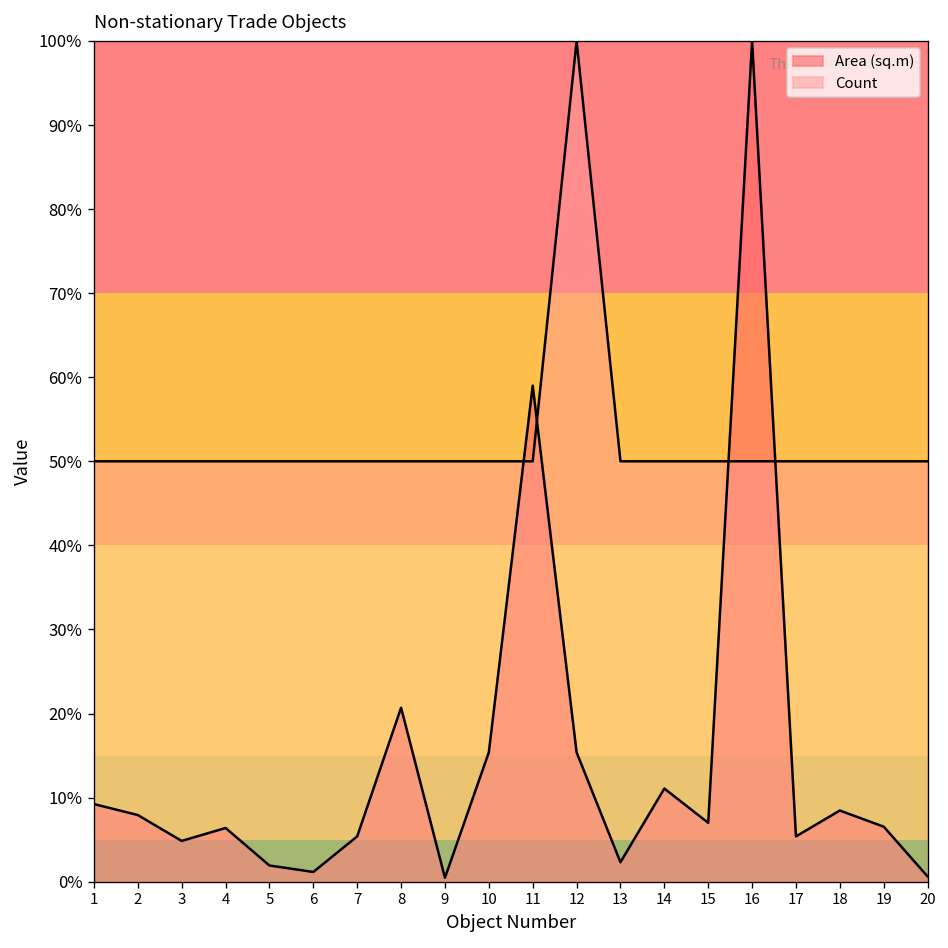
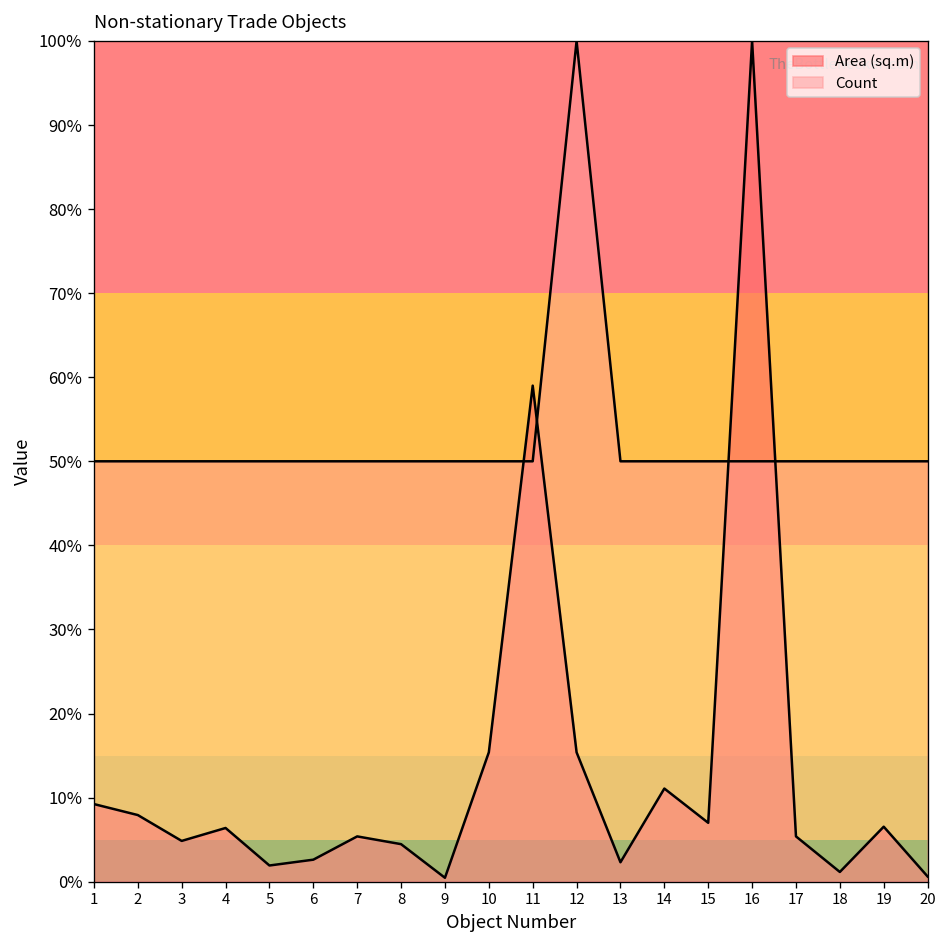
Area (sq.m), 6: 1% -> 3%
Area (sq.m), 8: 21% -> 4%
Area (sq.m), 18: 8% -> 1%
